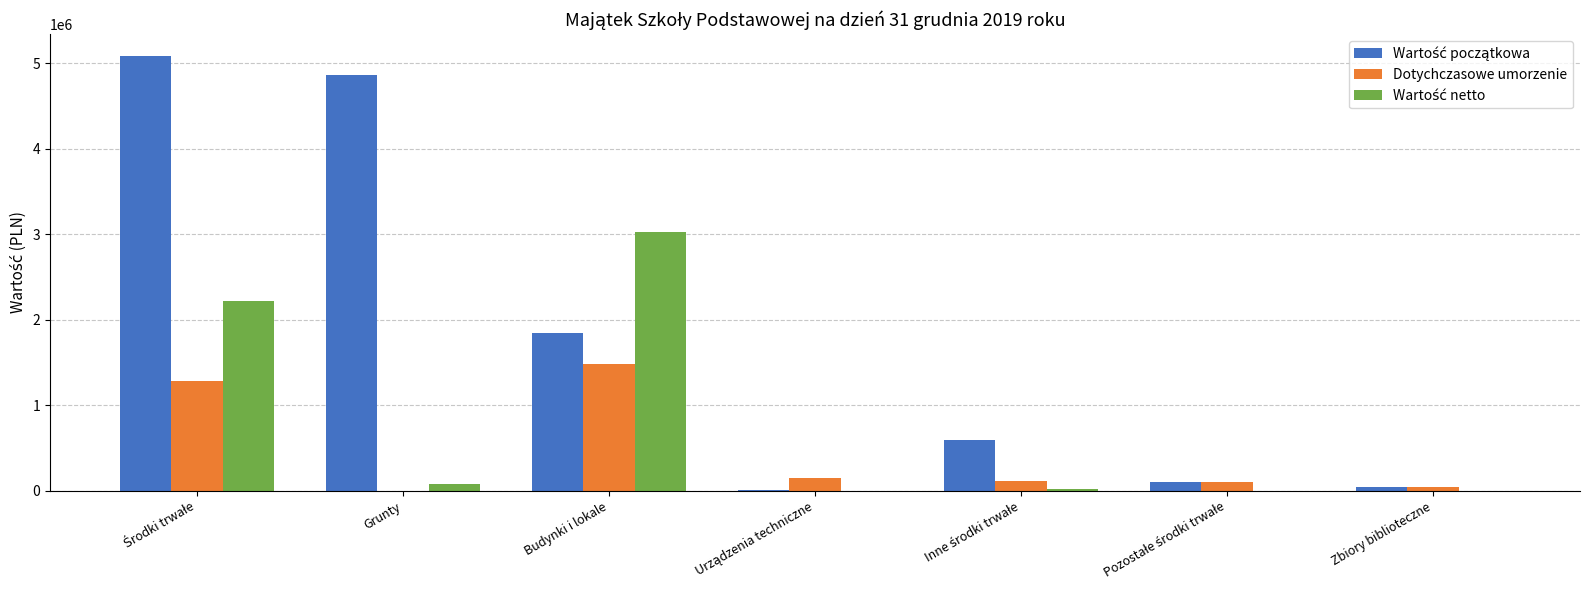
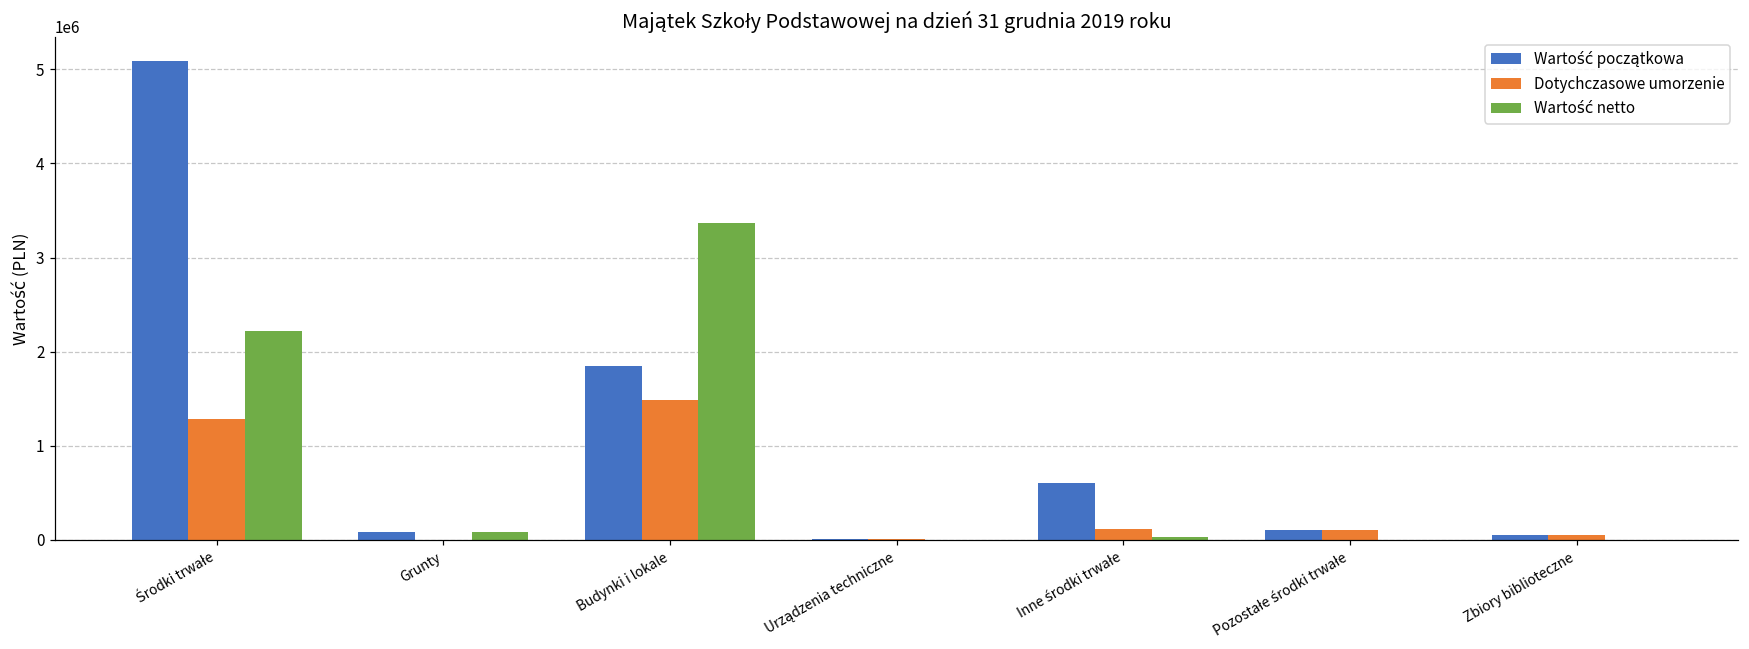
Wartość początkowa, Grunty: 4900000 -> 100000
Wartość netto, Budynki i lokale: 3000000 -> 3400000
Dotychczasowe umorzenie, Urządzenia techniczne: 200000 -> 0
